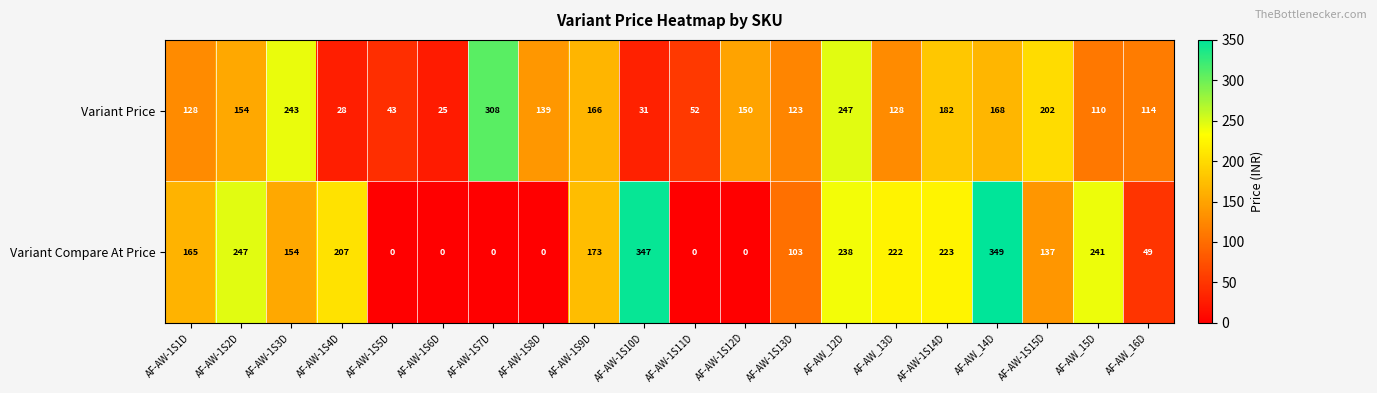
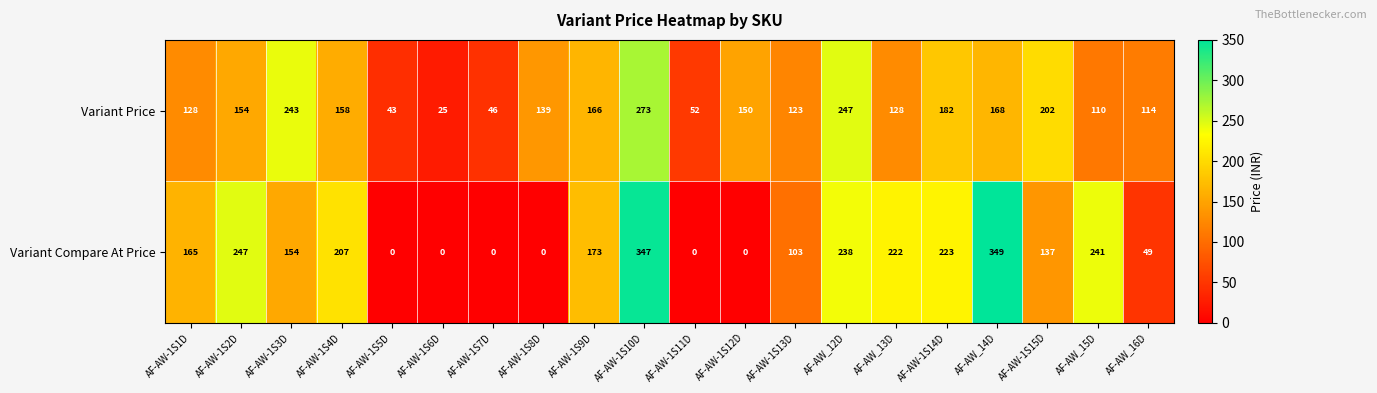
Variant Price, AF-AW-1S4D: 28 -> 158
Variant Price, AF-AW-1S7D: 308 -> 46
Variant Price, AF-AW-1S10D: 31 -> 273
